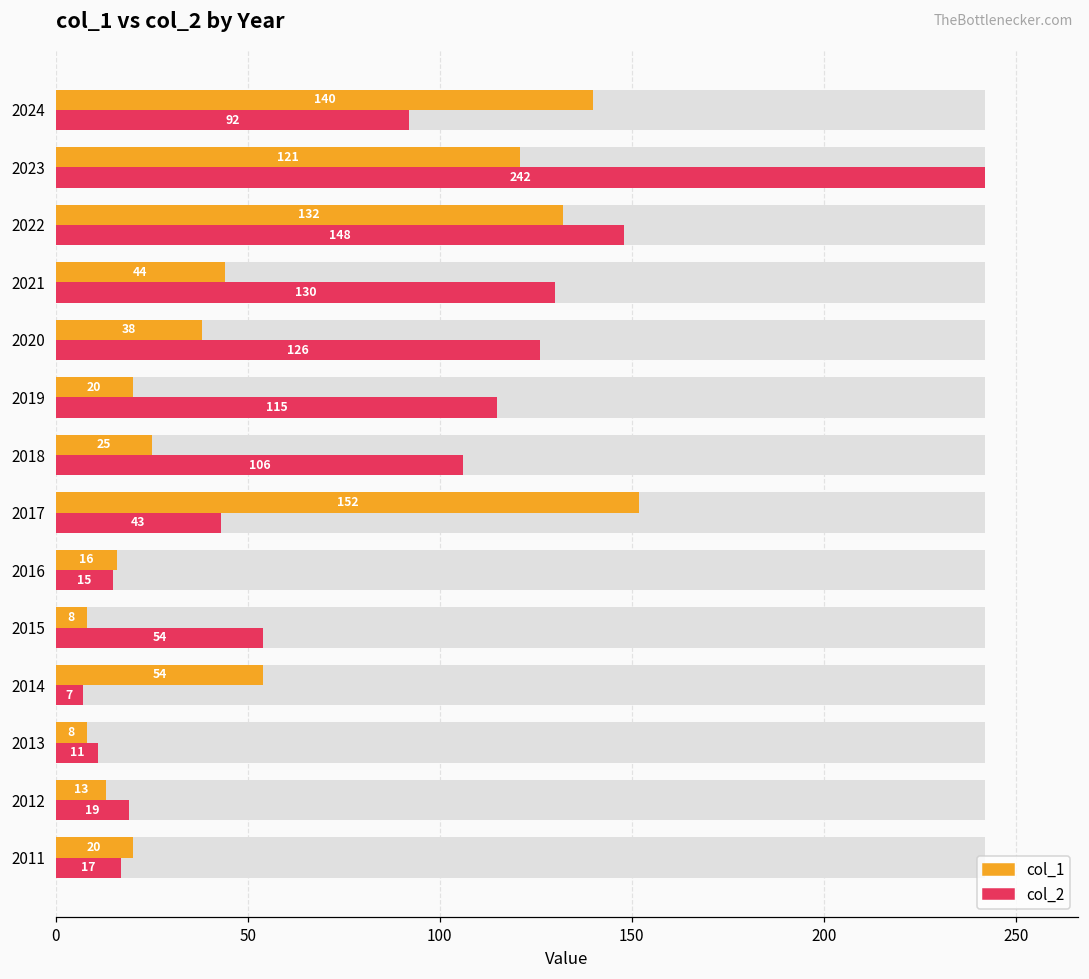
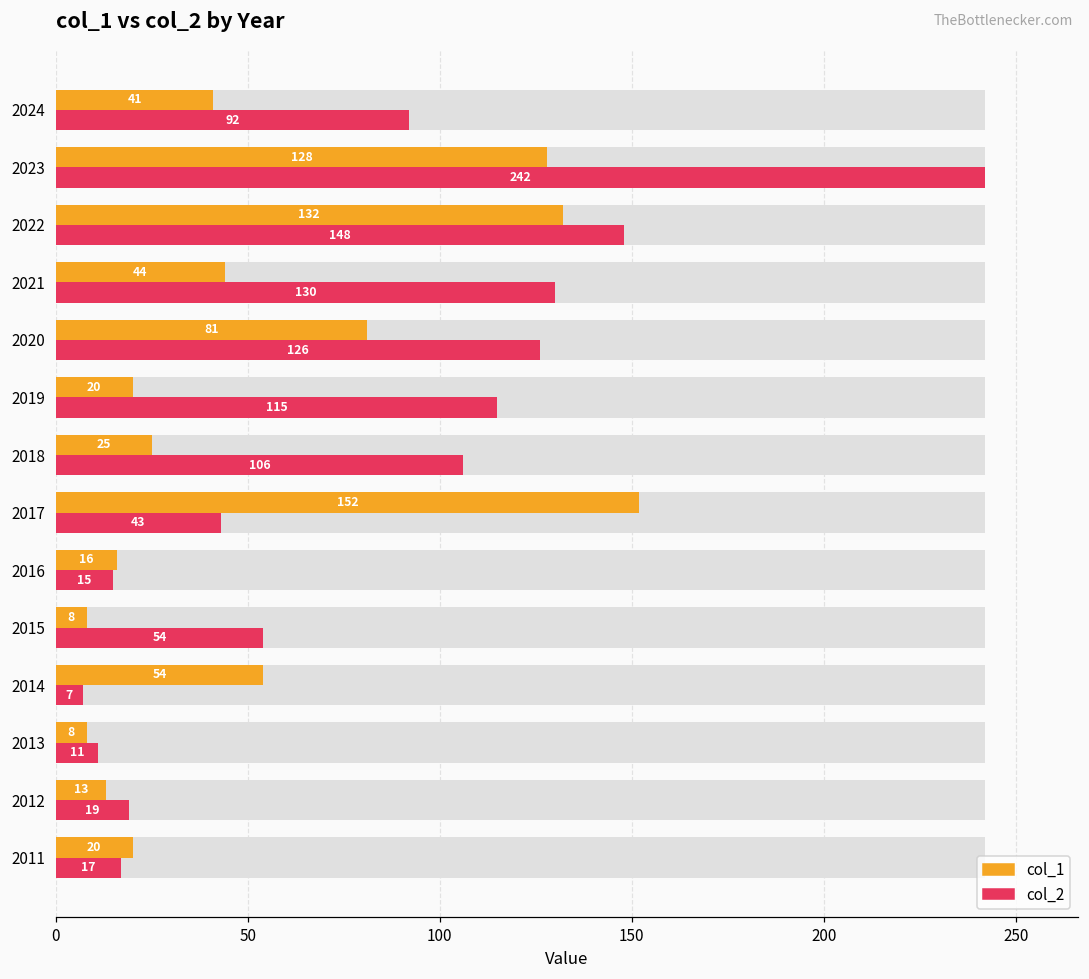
col_1, 2024: 140 -> 41
col_1, 2023: 121 -> 128
col_1, 2020: 38 -> 81
